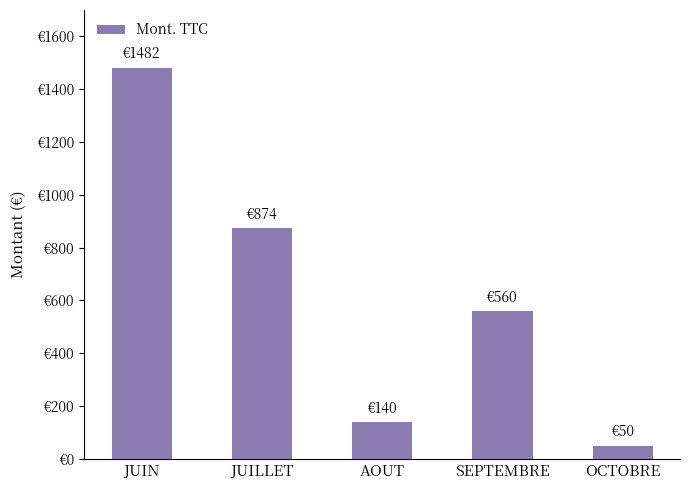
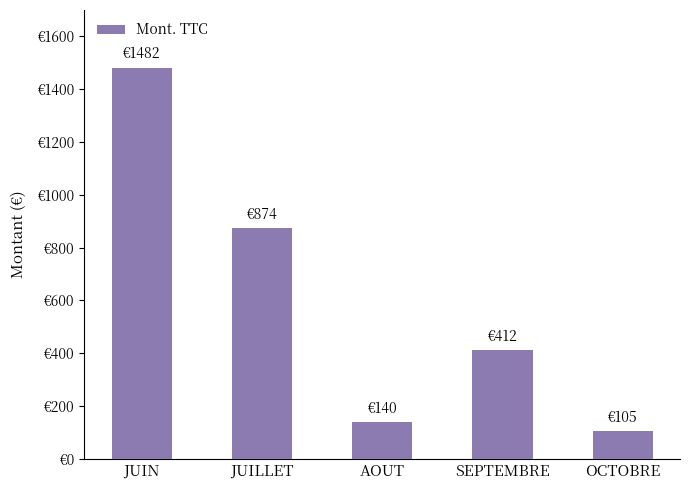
SEPTEMBRE: €560 -> €412
OCTOBRE: €50 -> €105
